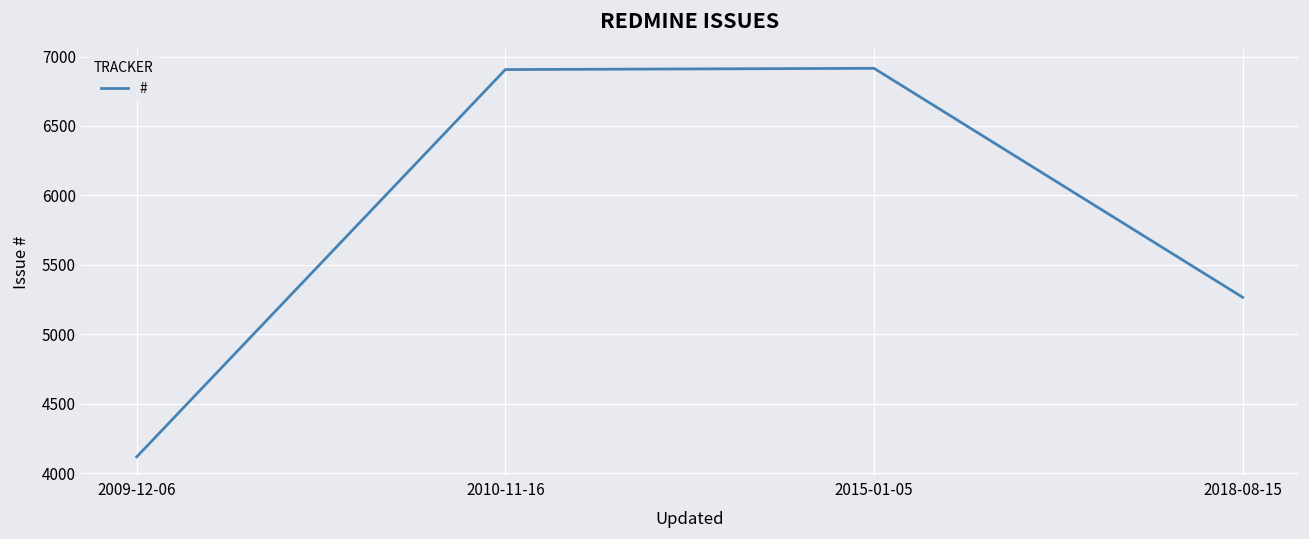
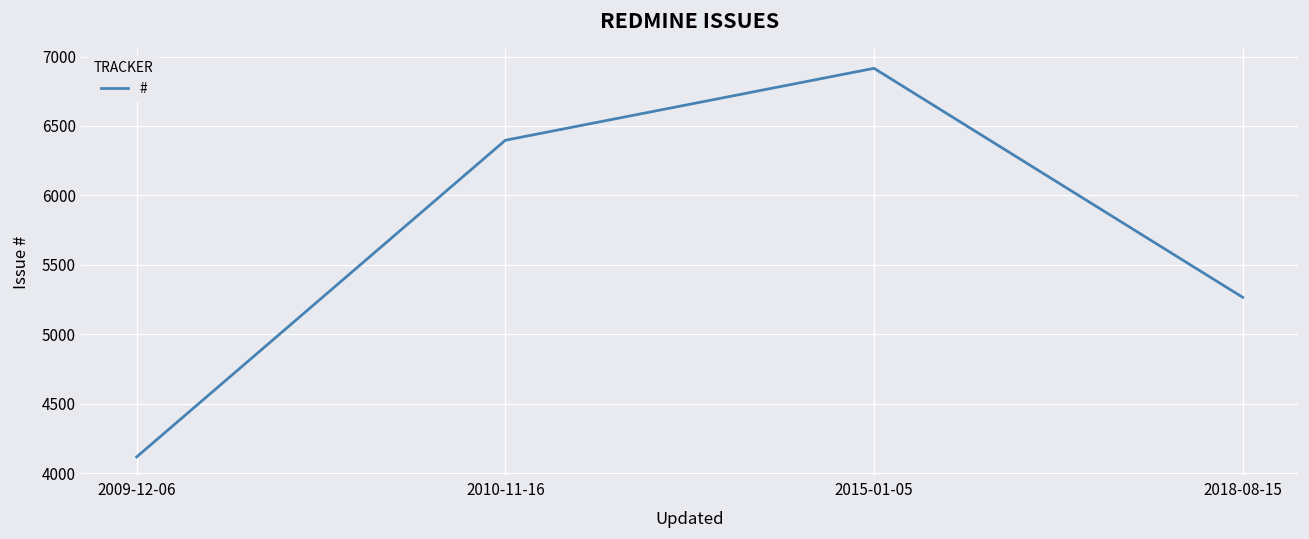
2010-11-16: 6910 -> 6400
